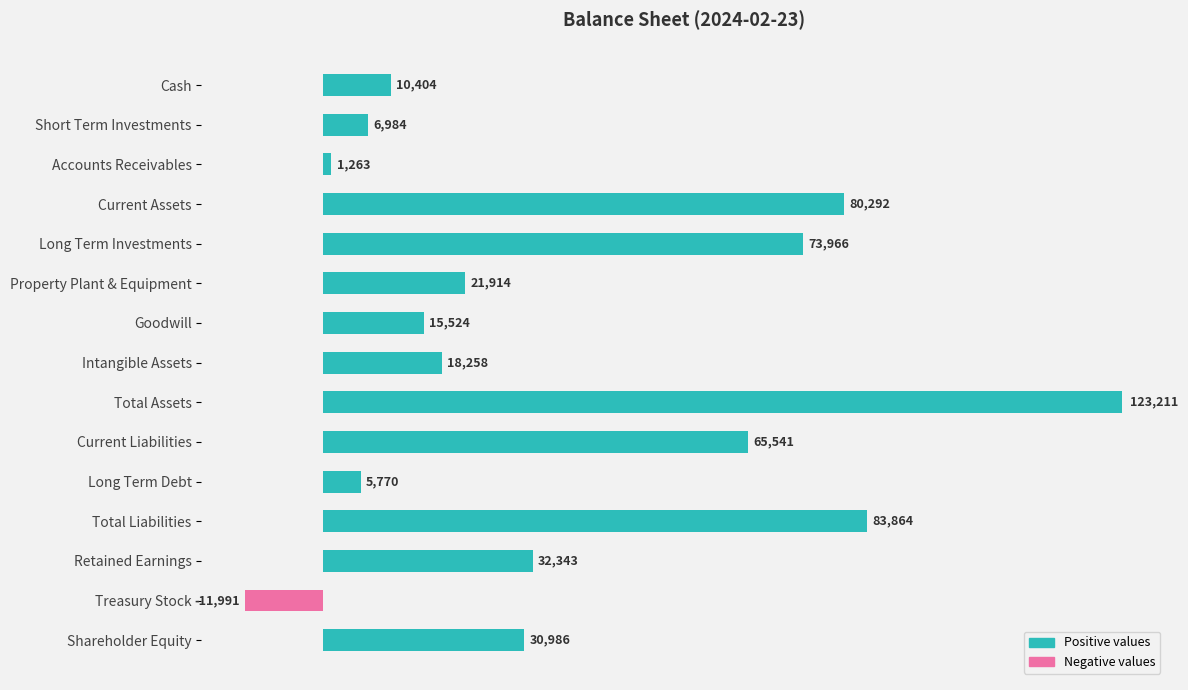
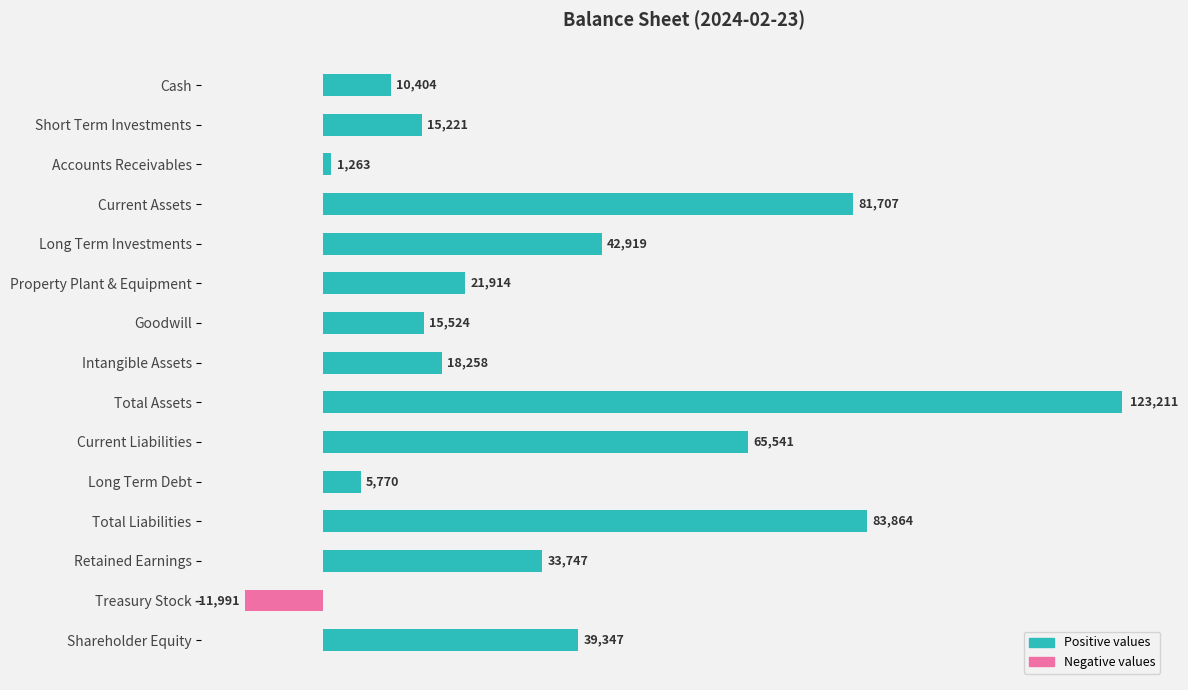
Short Term Investments: 6,984 -> 15,221
Current Assets: 80,292 -> 81,707
Long Term Investments: 73,966 -> 42,919
Retained Earnings: 32,343 -> 33,747
Shareholder Equity: 30,986 -> 39,347
